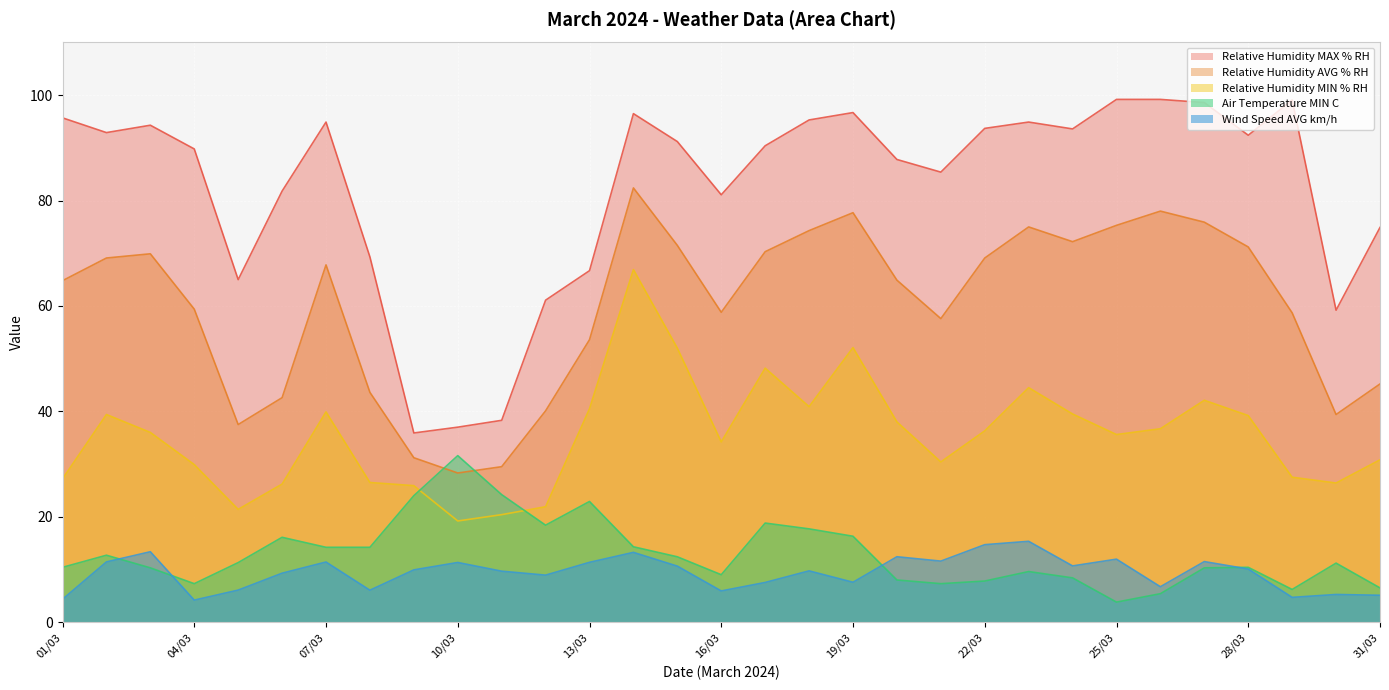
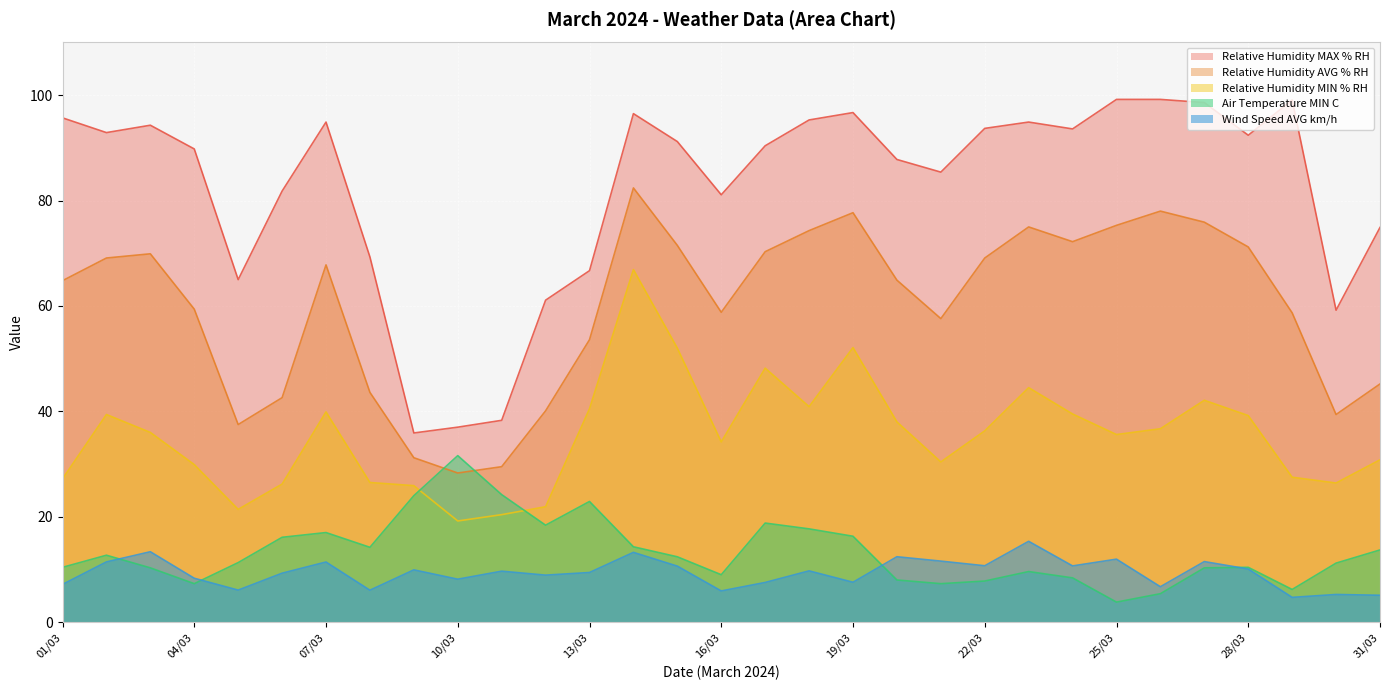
Wind Speed AVG km/h, 01/03: 4 -> 7
Wind Speed AVG km/h, 04/03: 4 -> 8
Air Temperature MIN C, 07/03: 14 -> 17
Wind Speed AVG km/h, 10/03: 11 -> 8
Wind Speed AVG km/h, 13/03: 11 -> 9
Wind Speed AVG km/h, 22/03: 15 -> 11
Air Temperature MIN C, 31/03: 7 -> 14
